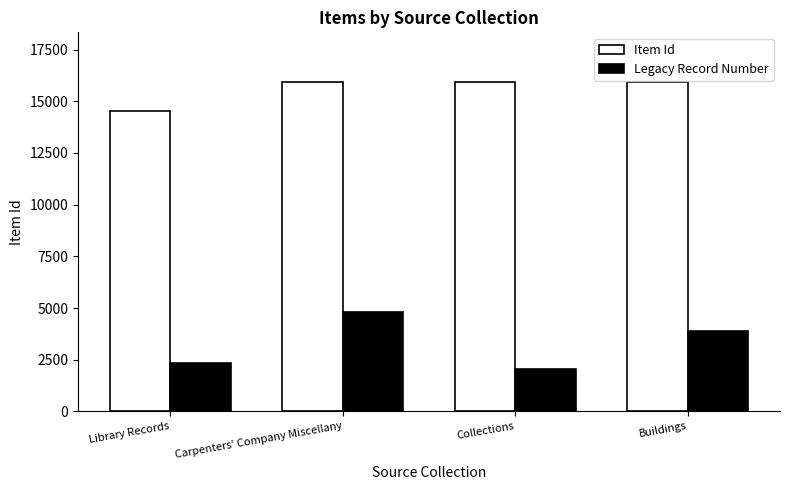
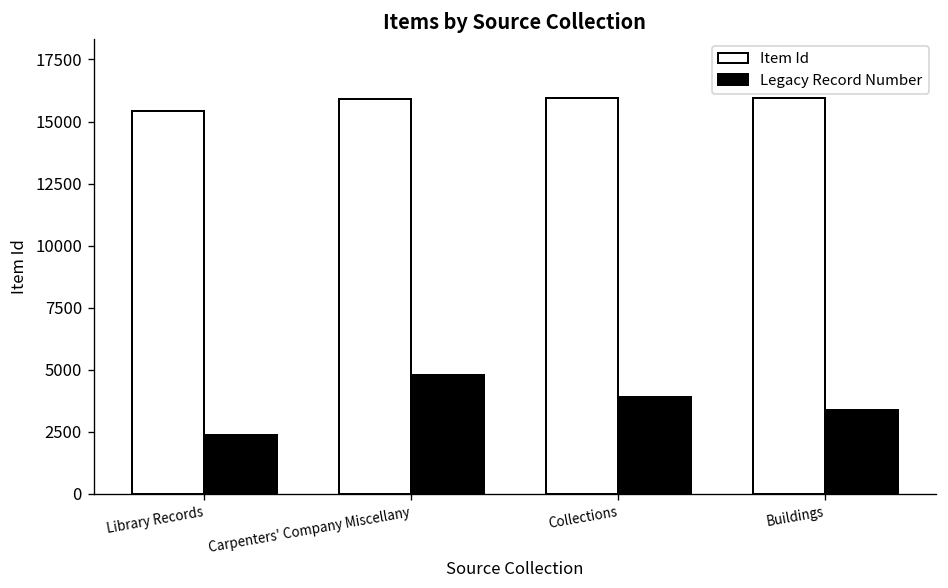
Item Id, Library Records: 14500 -> 15400
Legacy Record Number, Collections: 2000 -> 3900
Legacy Record Number, Buildings: 3900 -> 3400
